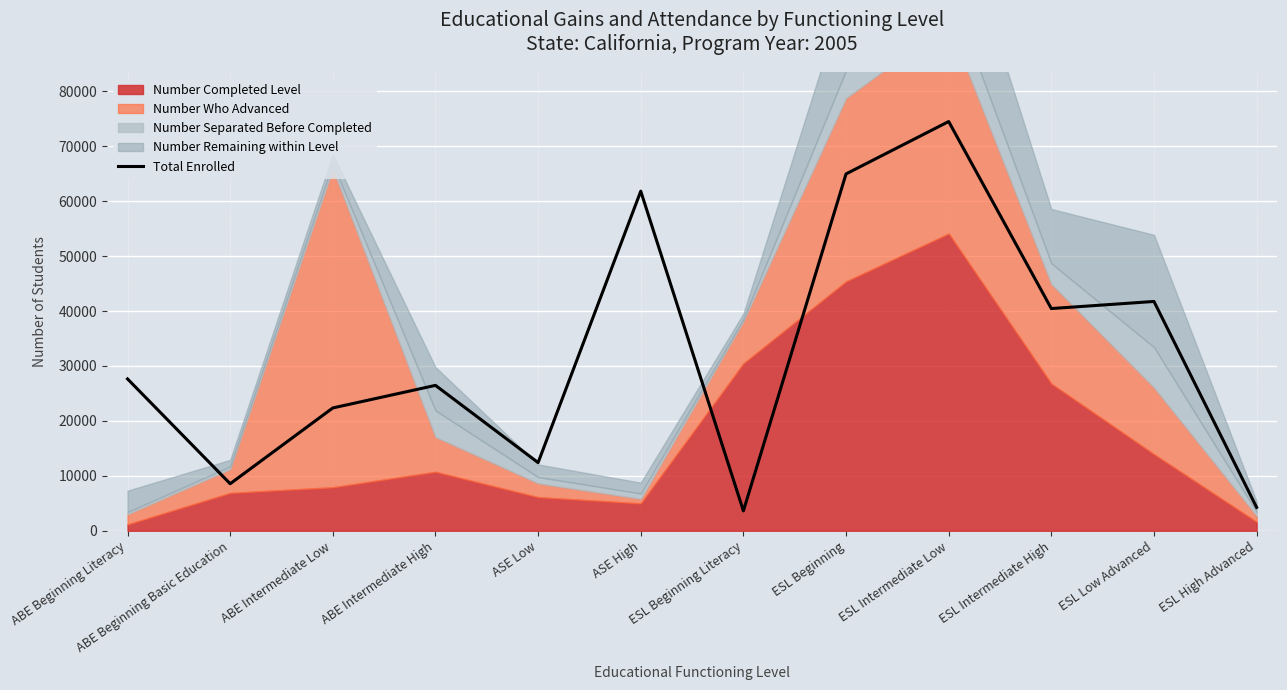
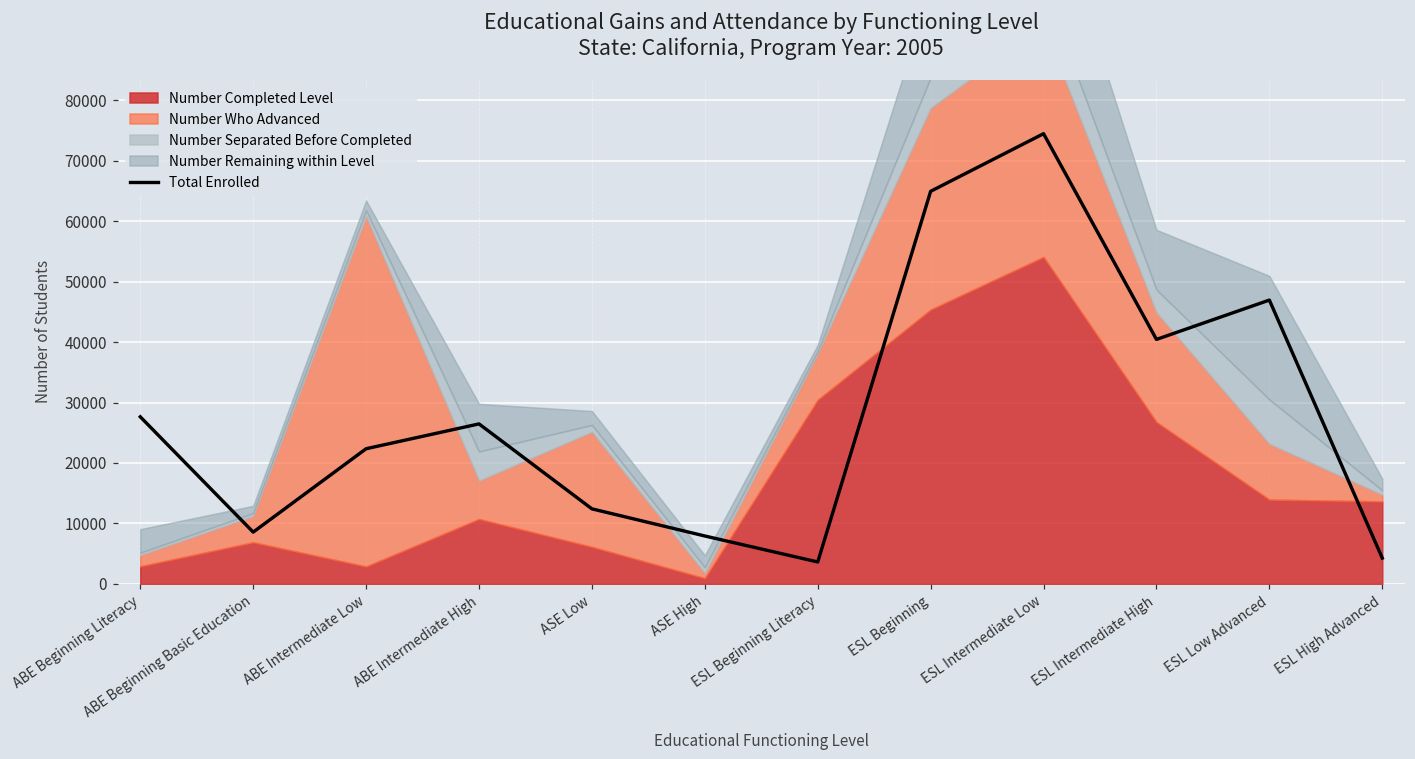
Number Completed Level, ABE Beginning Literacy: 1000 -> 3000
Number Completed Level, ABE Intermediate Low: 8000 -> 3000
Number Who Advanced, ASE Low: 3000 -> 19000
Total Enrolled, ASE High: 62000 -> 8000
Number Completed Level, ASE High: 5000 -> 1000
Total Enrolled, ESL Low Advanced: 42000 -> 47000
Number Who Advanced, ESL Low Advanced: 12000 -> 9000
Number Completed Level, ESL High Advanced: 2000 -> 14000
